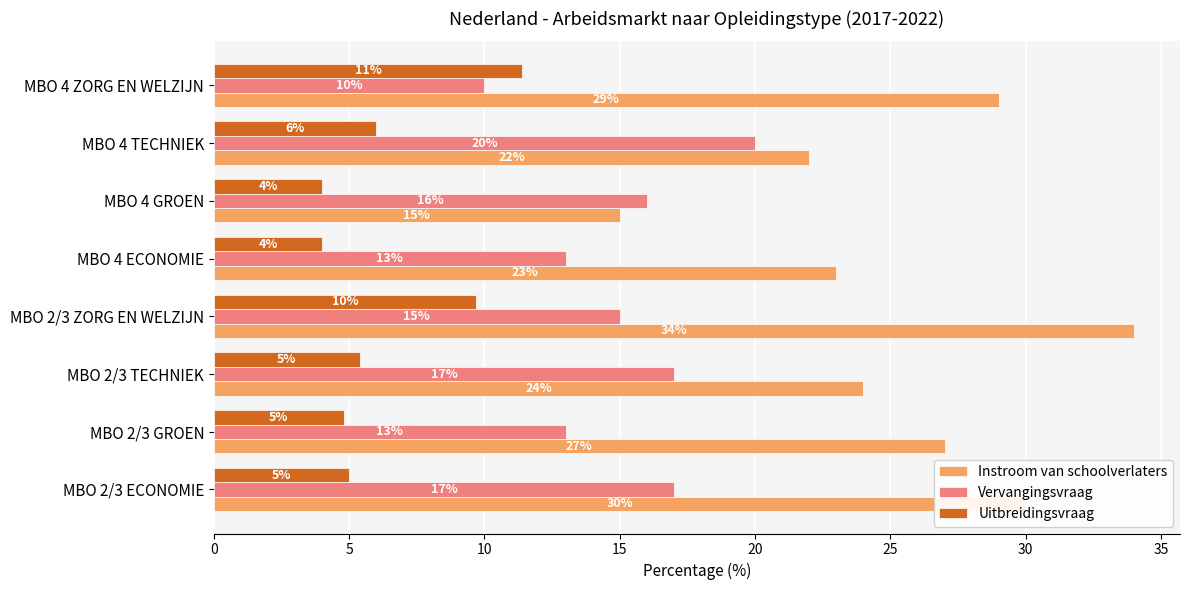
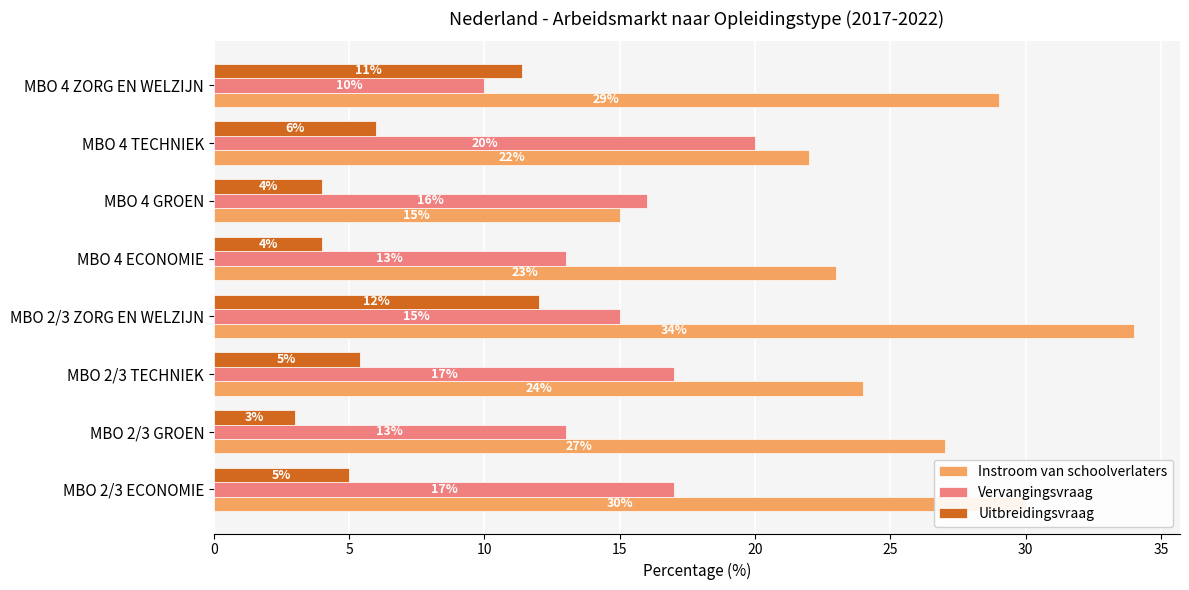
Uitbreidingsvraag, MBO 2/3 ZORG EN WELZIJN: 10% -> 12%
Uitbreidingsvraag, MBO 2/3 GROEN: 5% -> 3%
